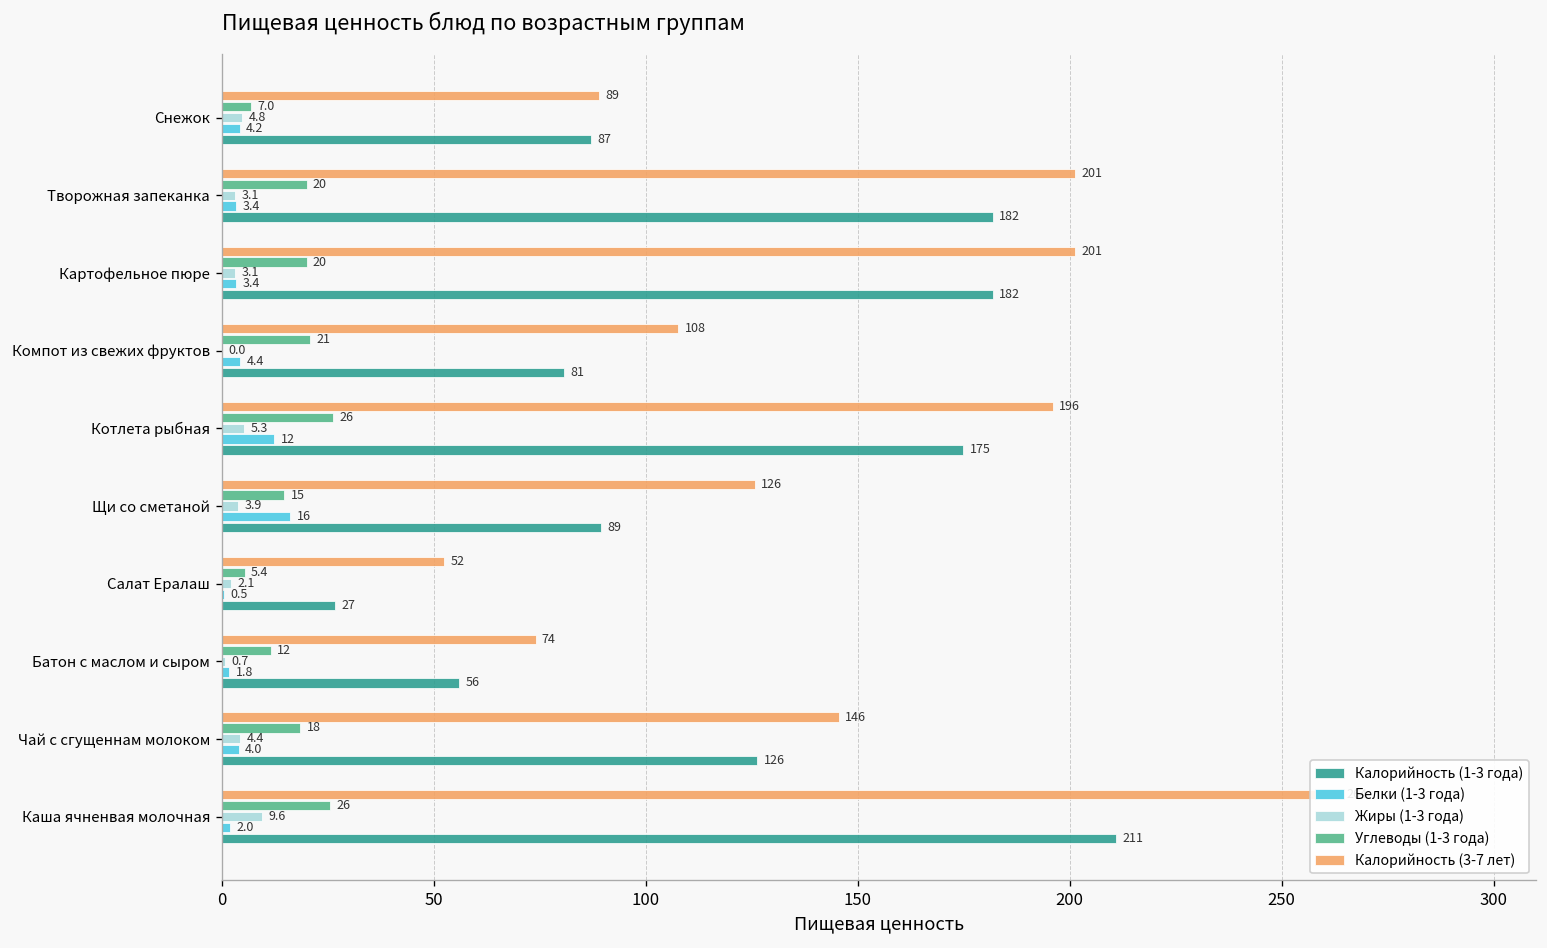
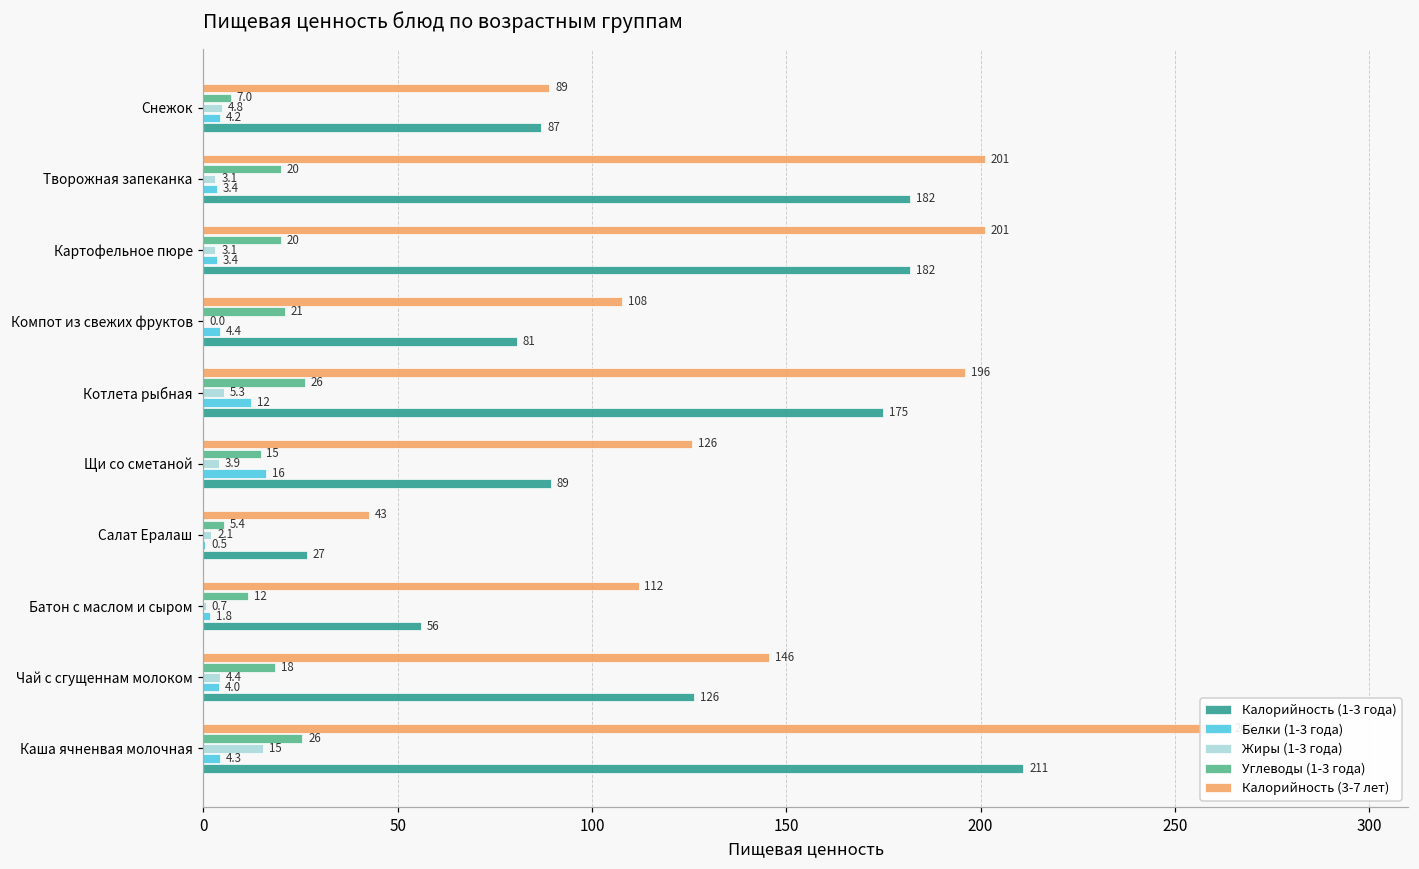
Калорийность (3-7 лет), Салат Ералаш: 52 -> 43
Калорийность (3-7 лет), Батон с маслом и сыром: 74 -> 112
Жиры (1-3 года), Каша ячненвая молочная: 9.6 -> 15
Белки (1-3 года), Каша ячненвая молочная: 2.0 -> 4.3
